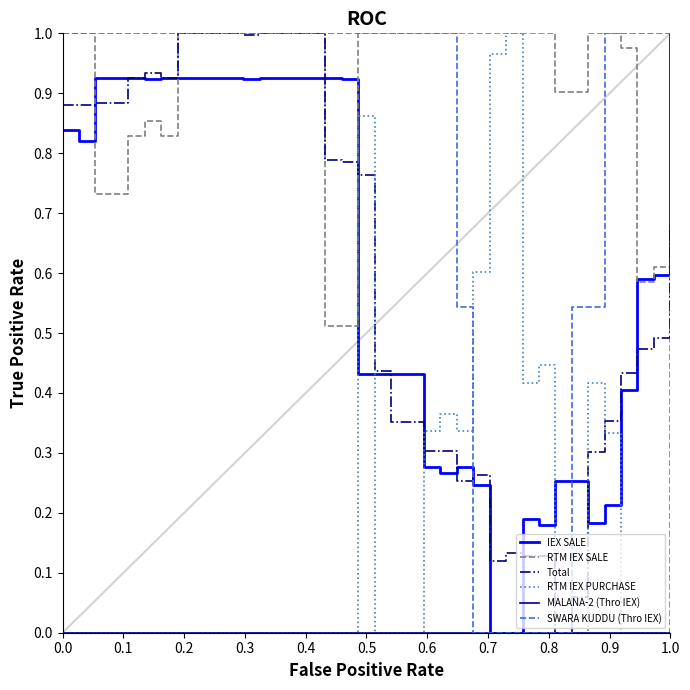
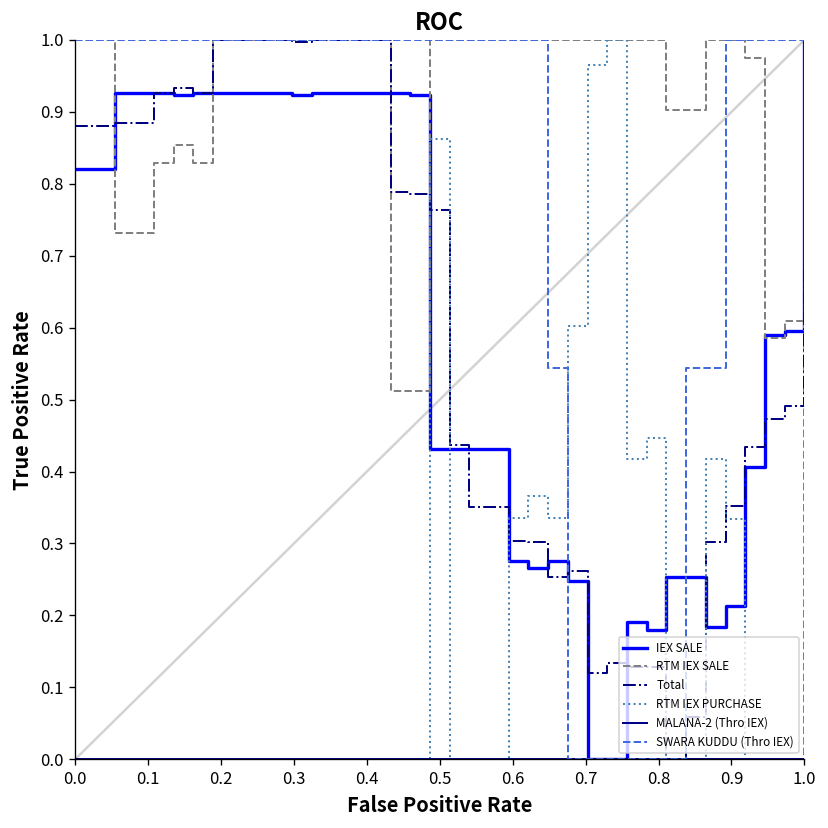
IEX SALE, 0.0: 0.84 -> 0.82
